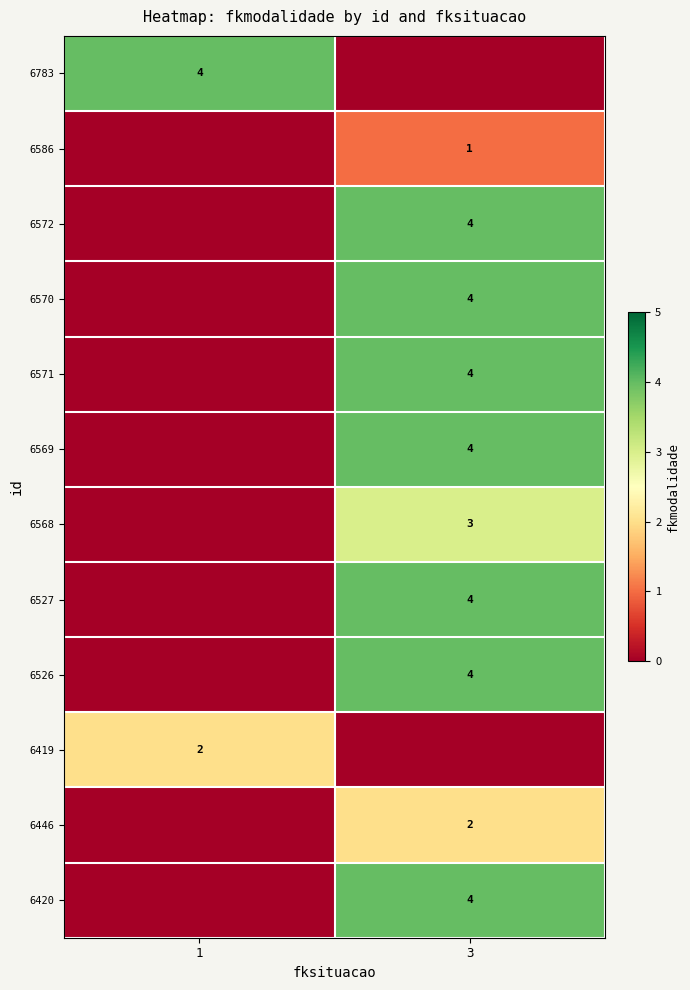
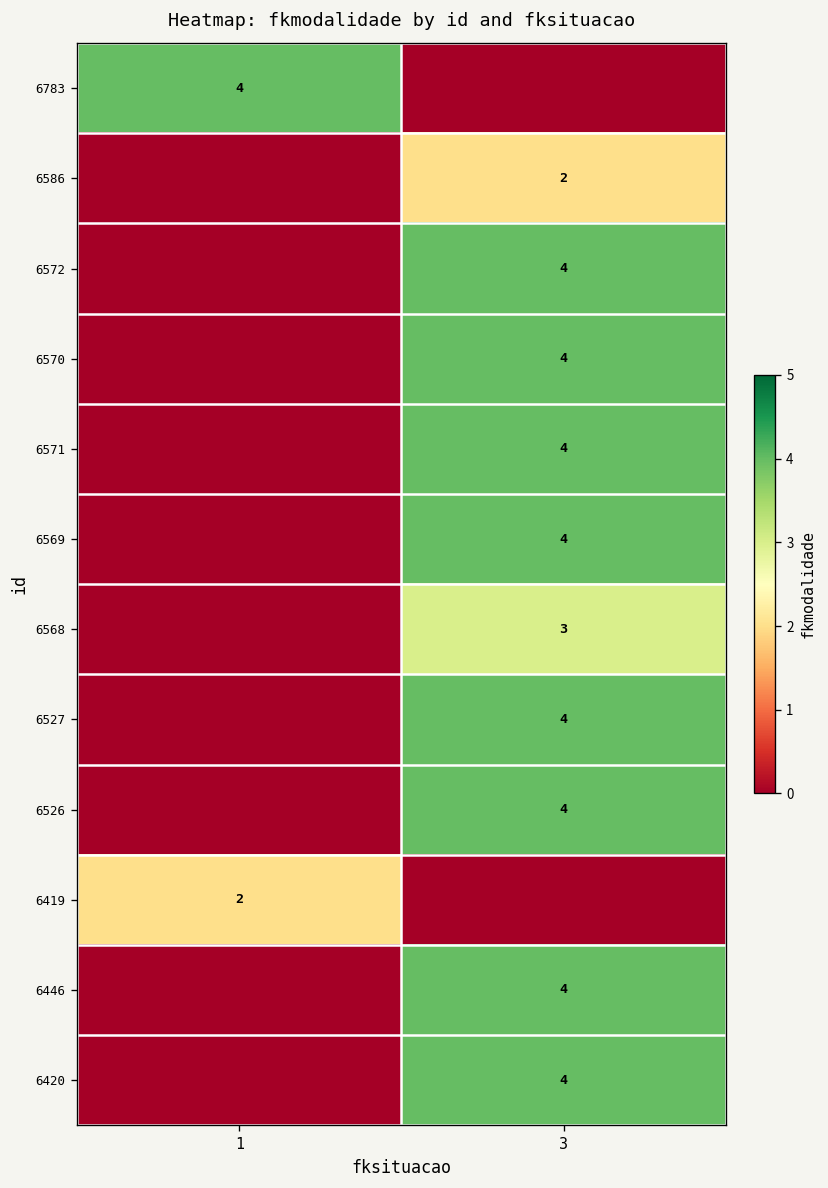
6586, 3: 1 -> 2
6446, 3: 2 -> 4
